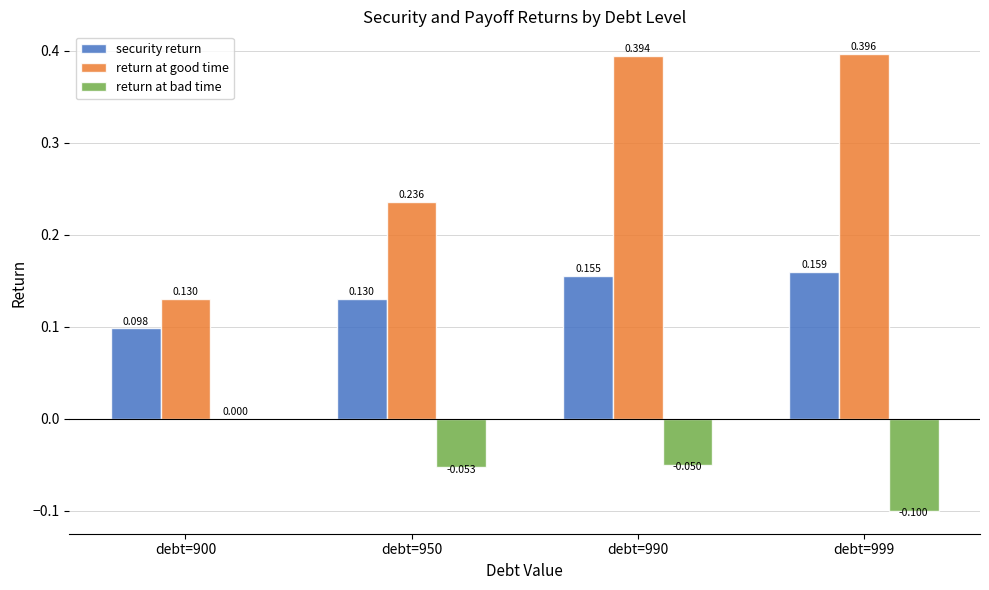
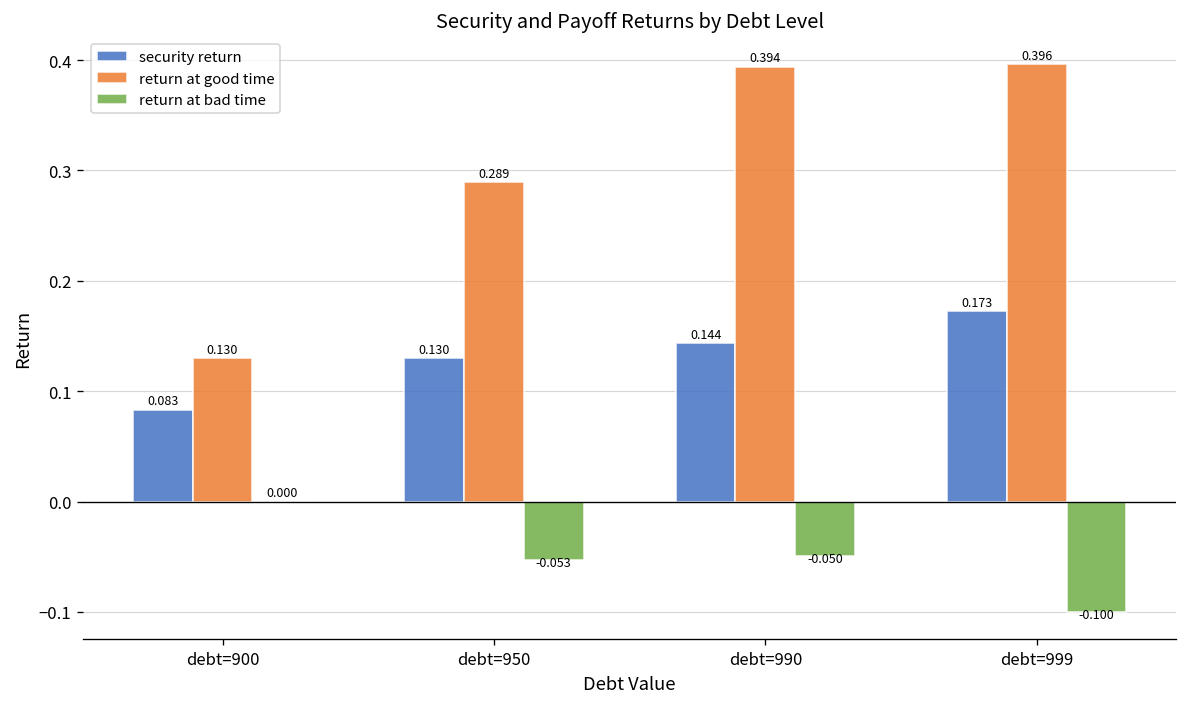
security return, debt=900: 0.098 -> 0.083
return at good time, debt=950: 0.236 -> 0.289
security return, debt=990: 0.155 -> 0.144
security return, debt=999: 0.159 -> 0.173
